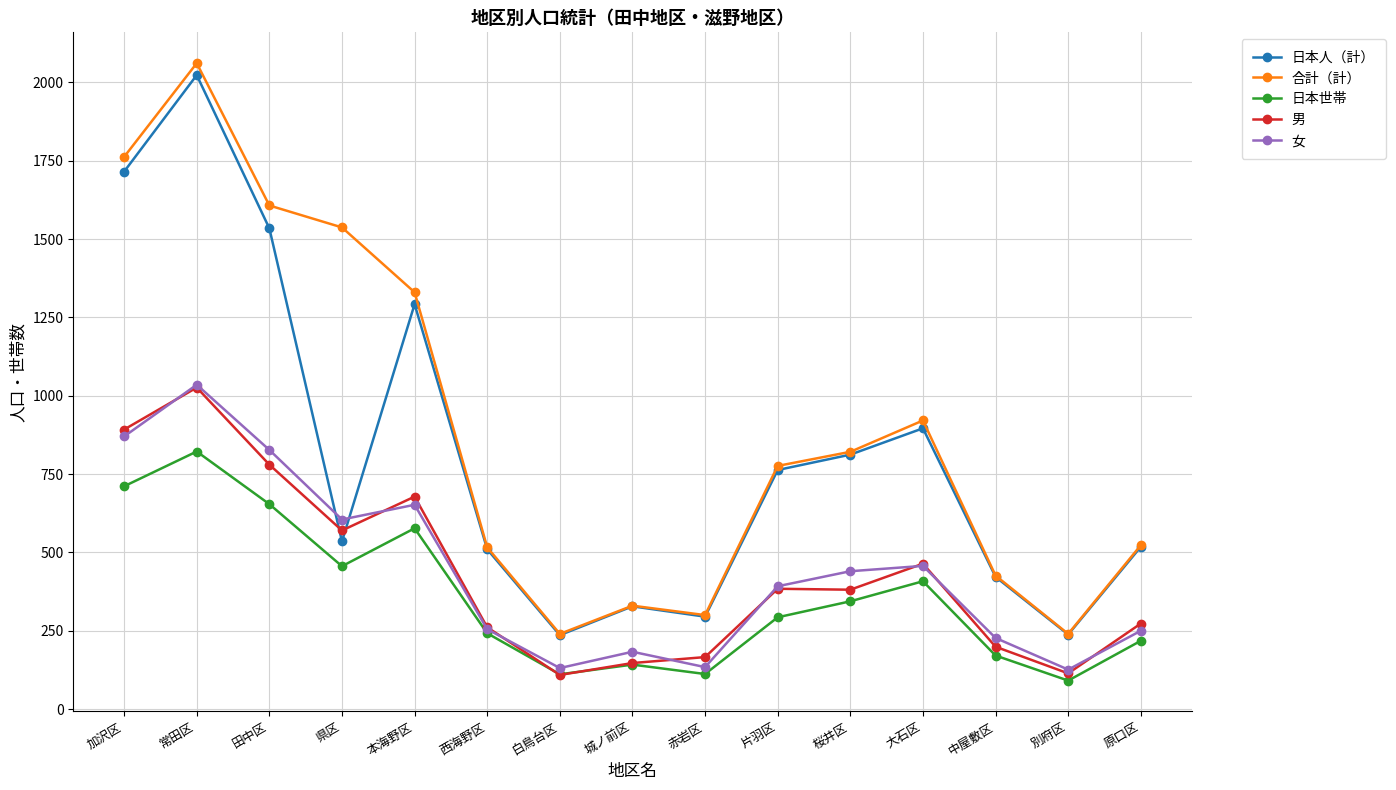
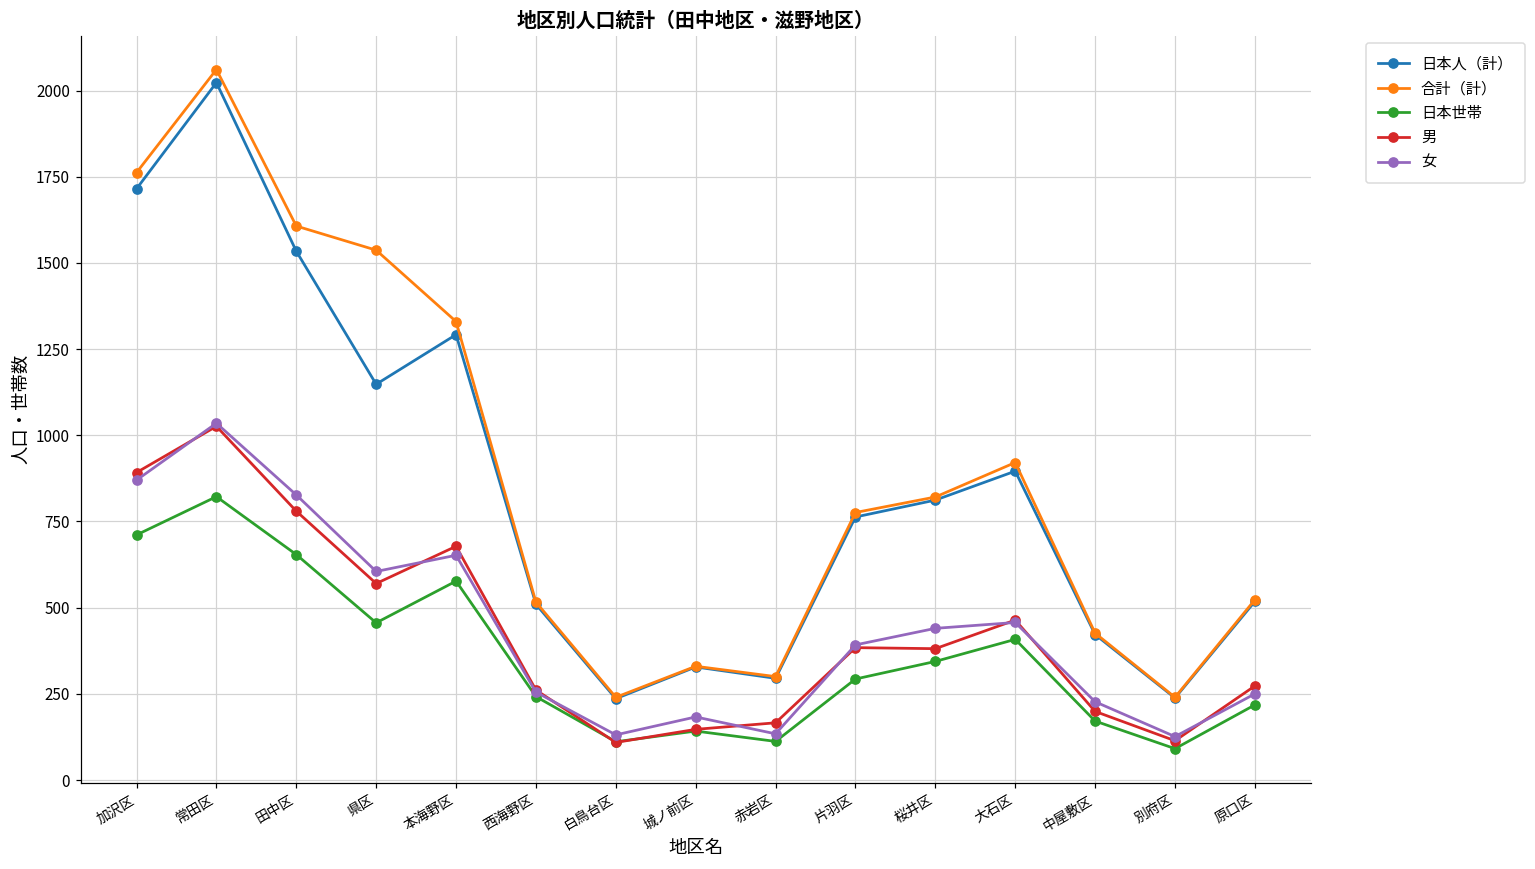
日本人（計）, 県区: 540 -> 1150
